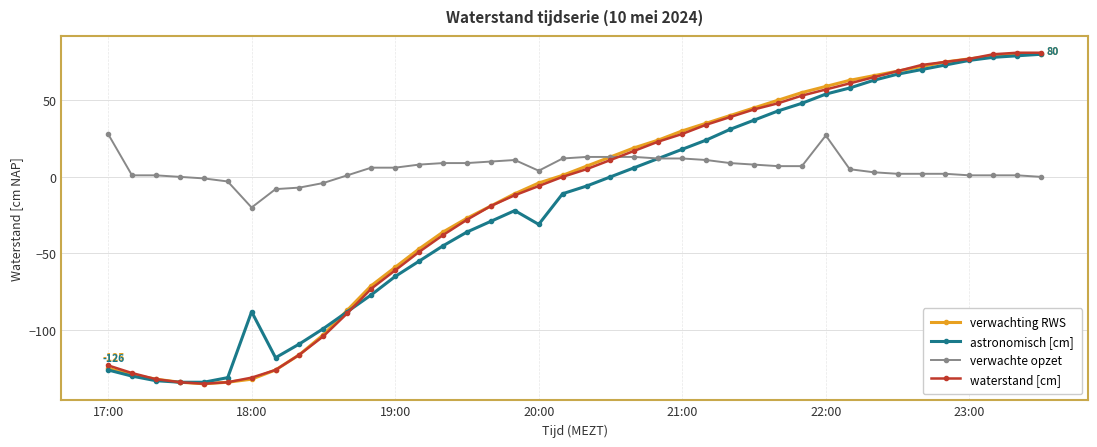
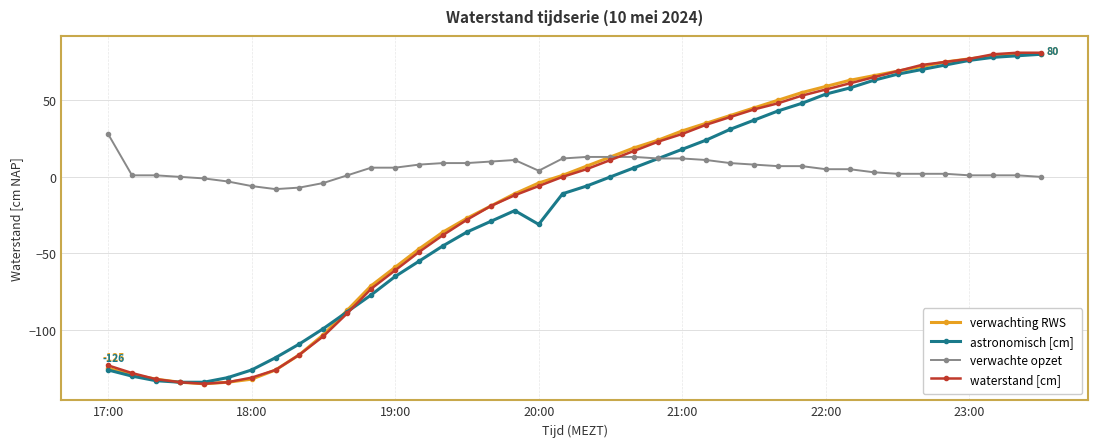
astronomisch [cm], 18:00: -88 -> -126
verwachte opzet, 18:00: -20 -> -6
verwachte opzet, 22:00: 27 -> 5
